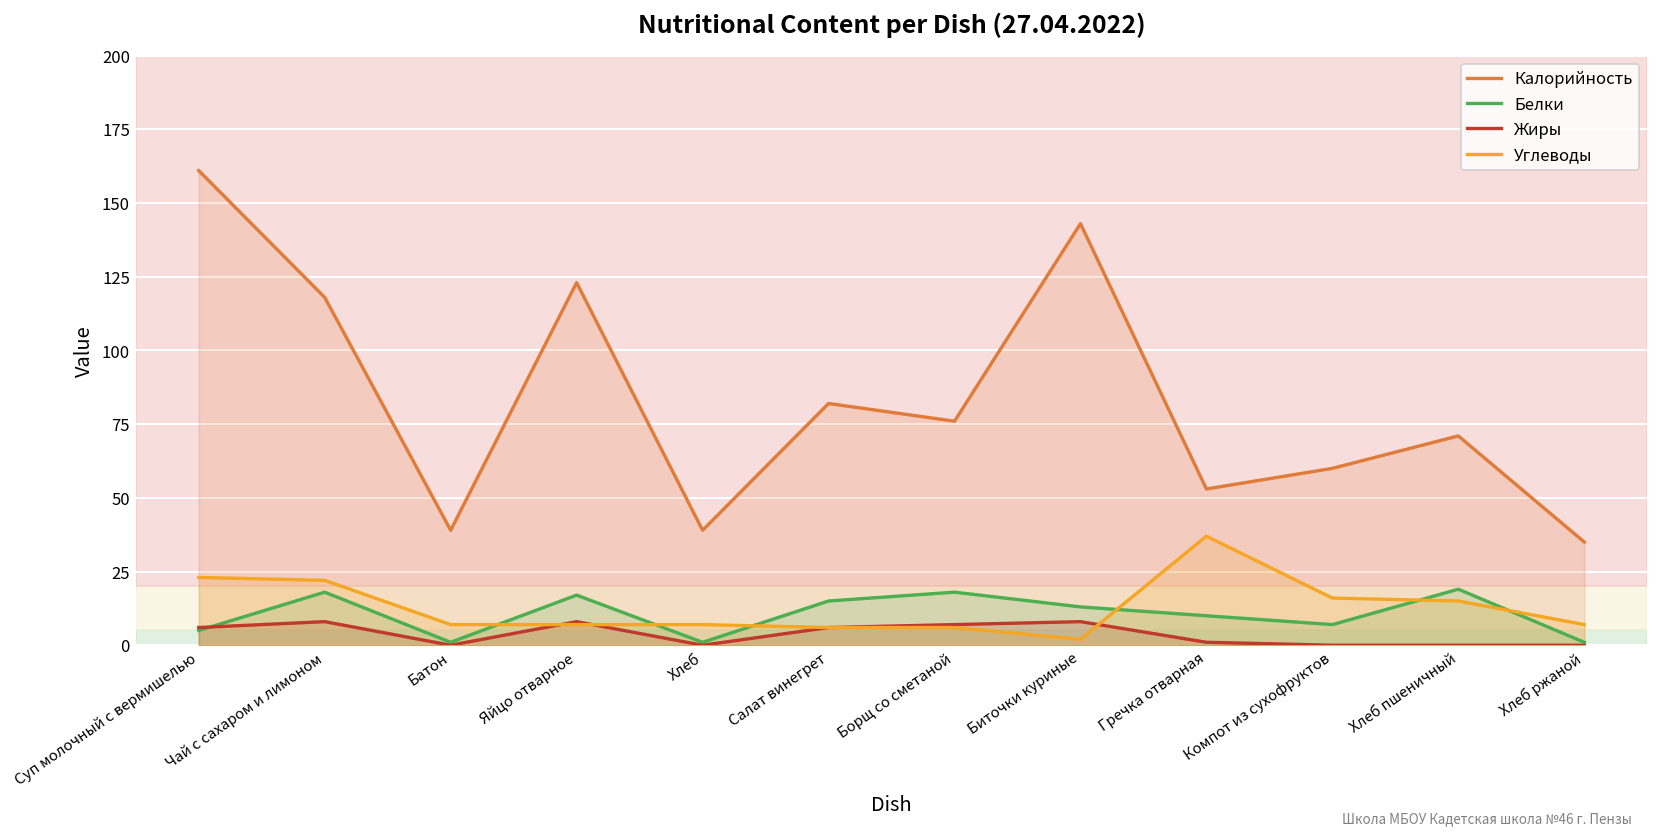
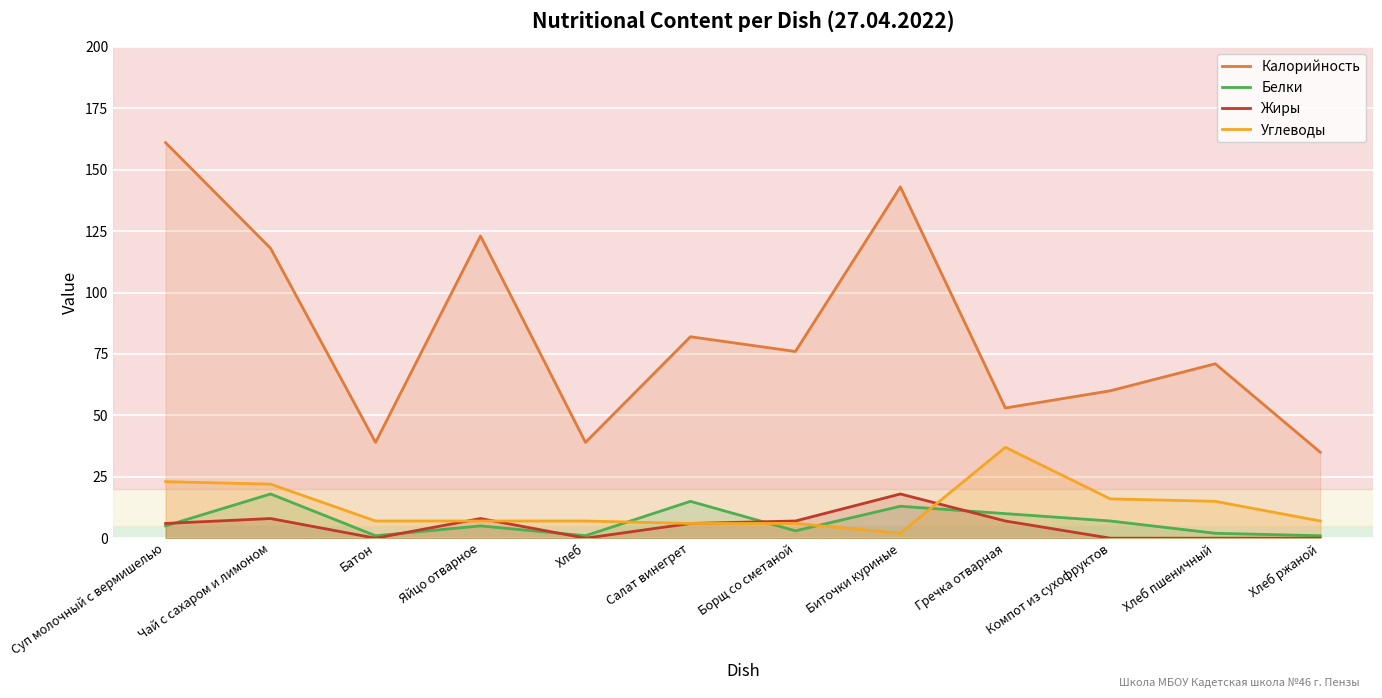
Белки, Яйцо отварное: 17 -> 5
Белки, Борщ со сметаной: 18 -> 3
Жиры, Биточки куриные: 8 -> 18
Жиры, Гречка отварная: 1 -> 7
Белки, Хлеб пшеничный: 19 -> 2
